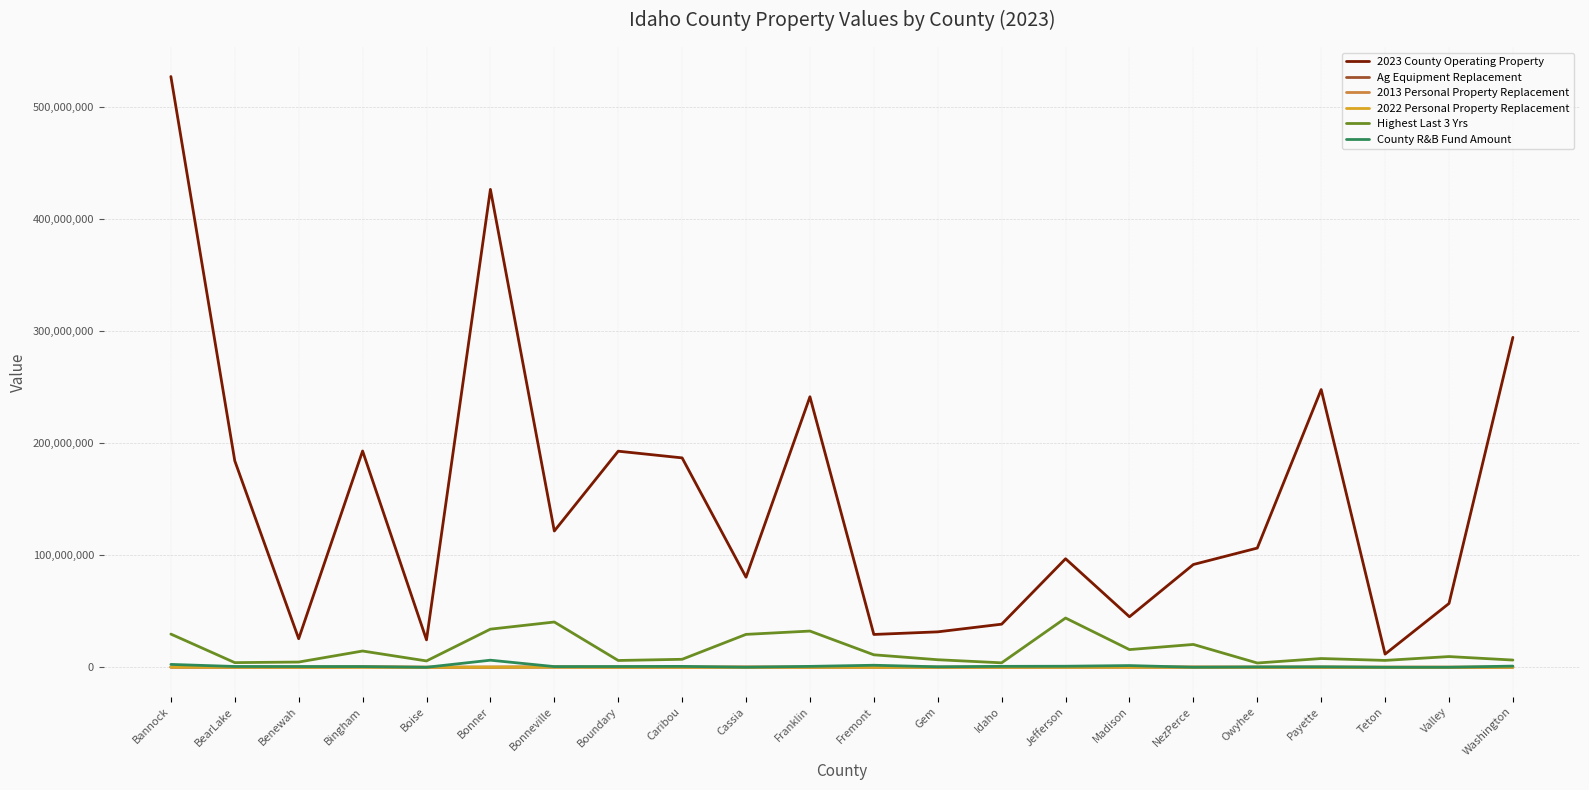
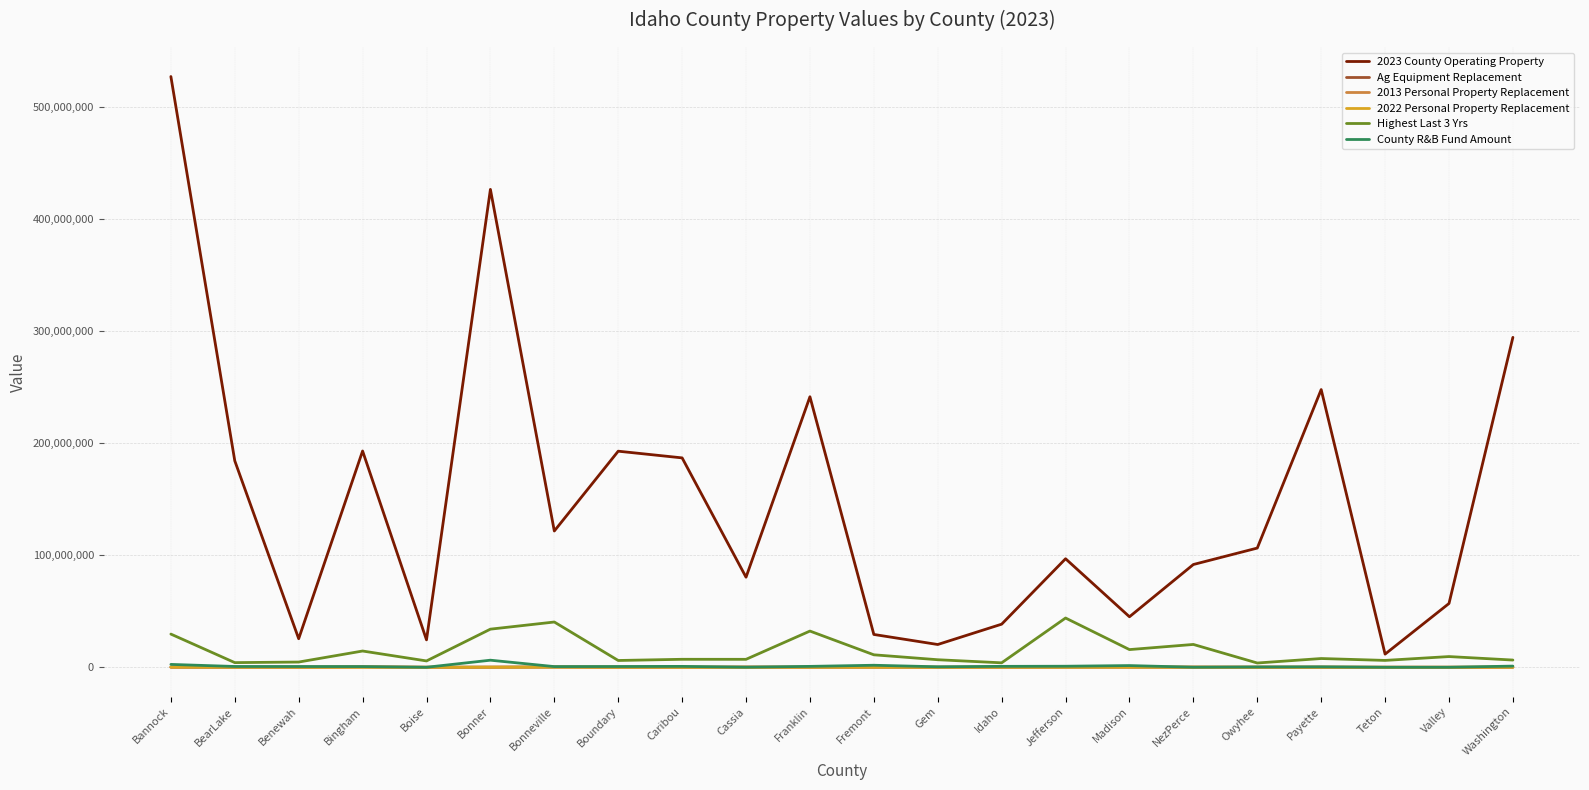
Highest Last 3 Yrs, Cassia: 29,000,000 -> 7,000,000
2023 County Operating Property, Gem: 32,000,000 -> 20,000,000
